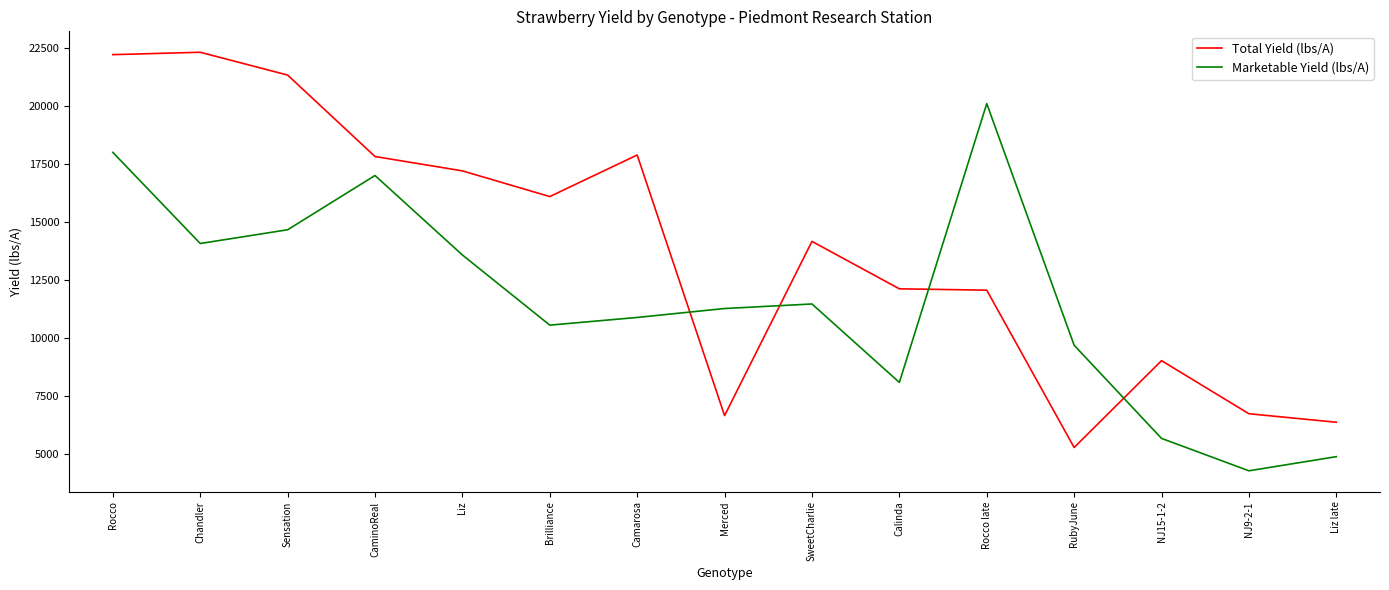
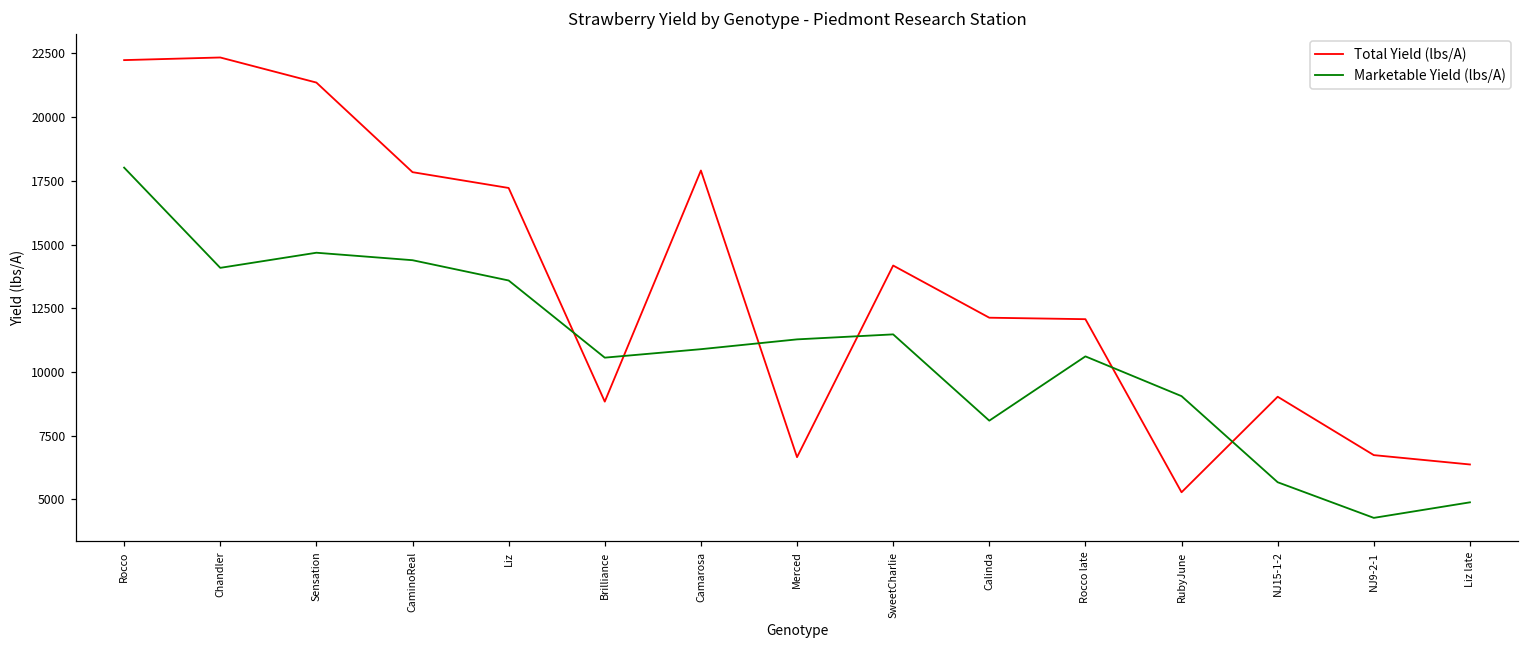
Marketable Yield (lbs/A), CaminoReal: 17000 -> 14400
Total Yield (lbs/A), Brilliance: 16100 -> 8800
Marketable Yield (lbs/A), Rocco late: 20100 -> 10600
Marketable Yield (lbs/A), RubyJune: 9700 -> 9100
